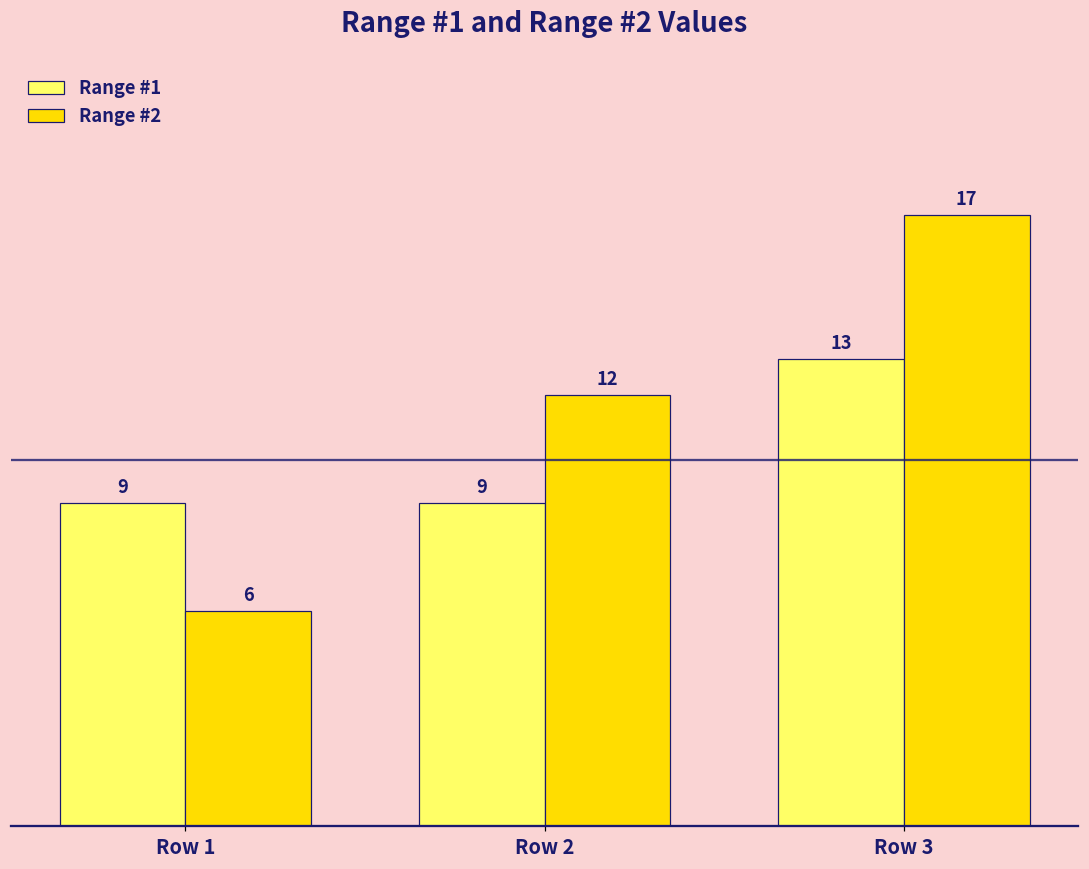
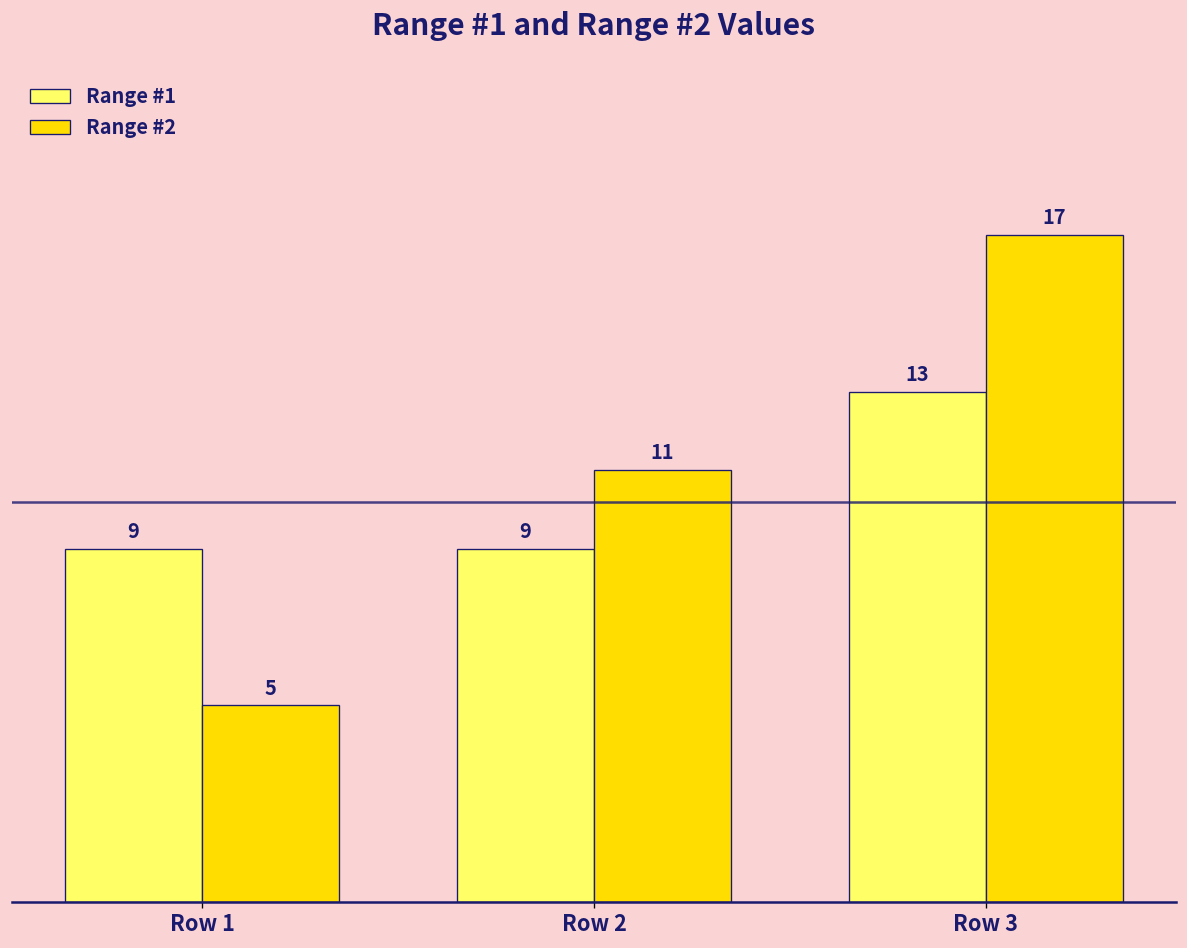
Range #2, Row 1: 6 -> 5
Range #2, Row 2: 12 -> 11
